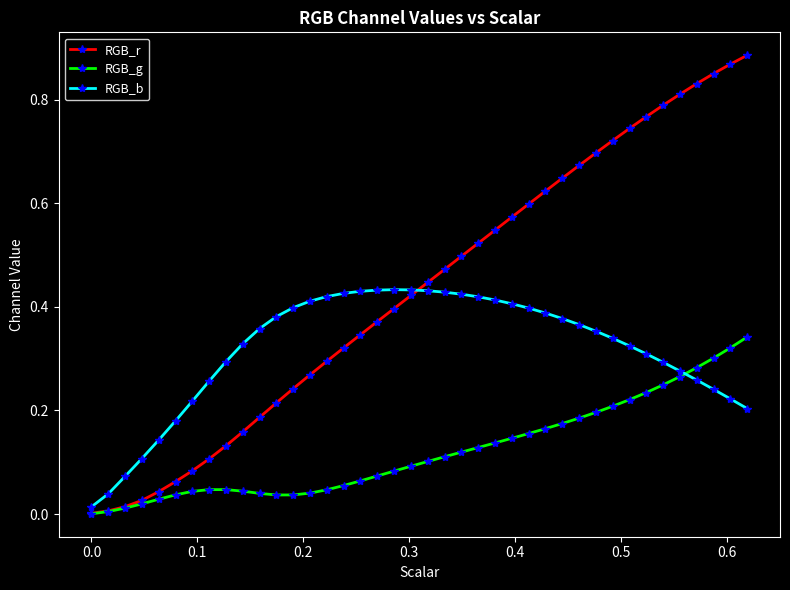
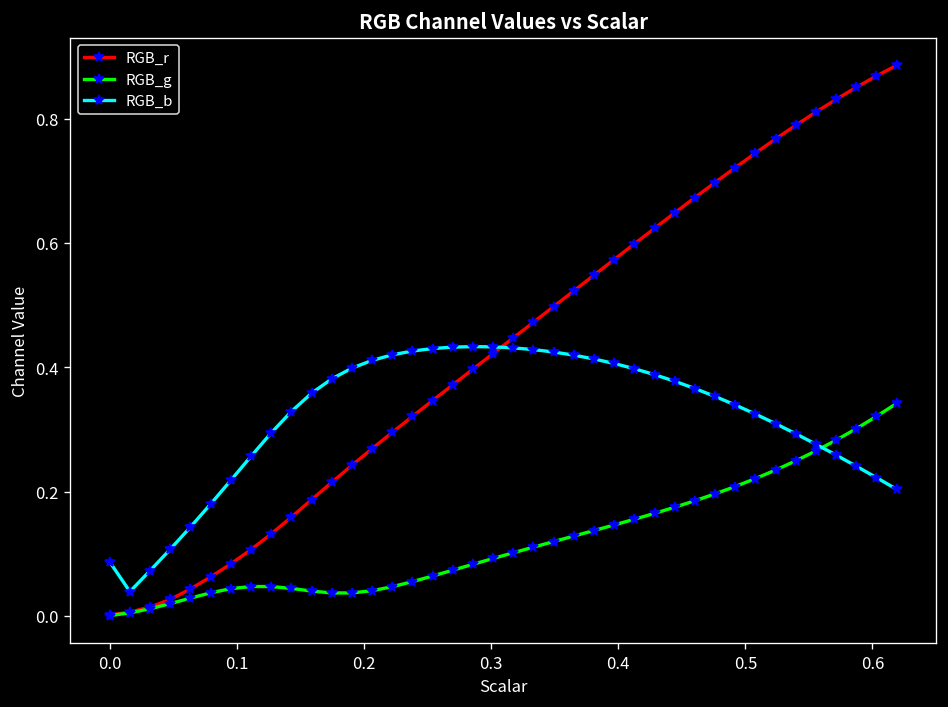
RGB_b, 0.0: 0.01 -> 0.09
